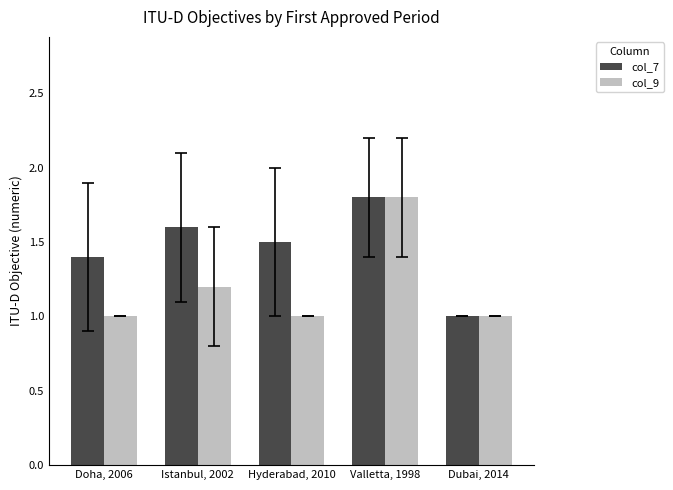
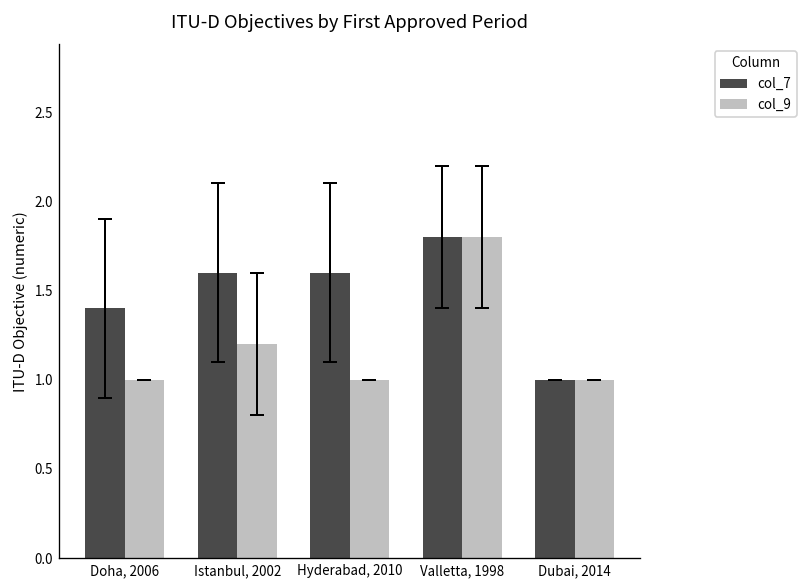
col_7, Hyderabad, 2010: 1.5 -> 1.6
